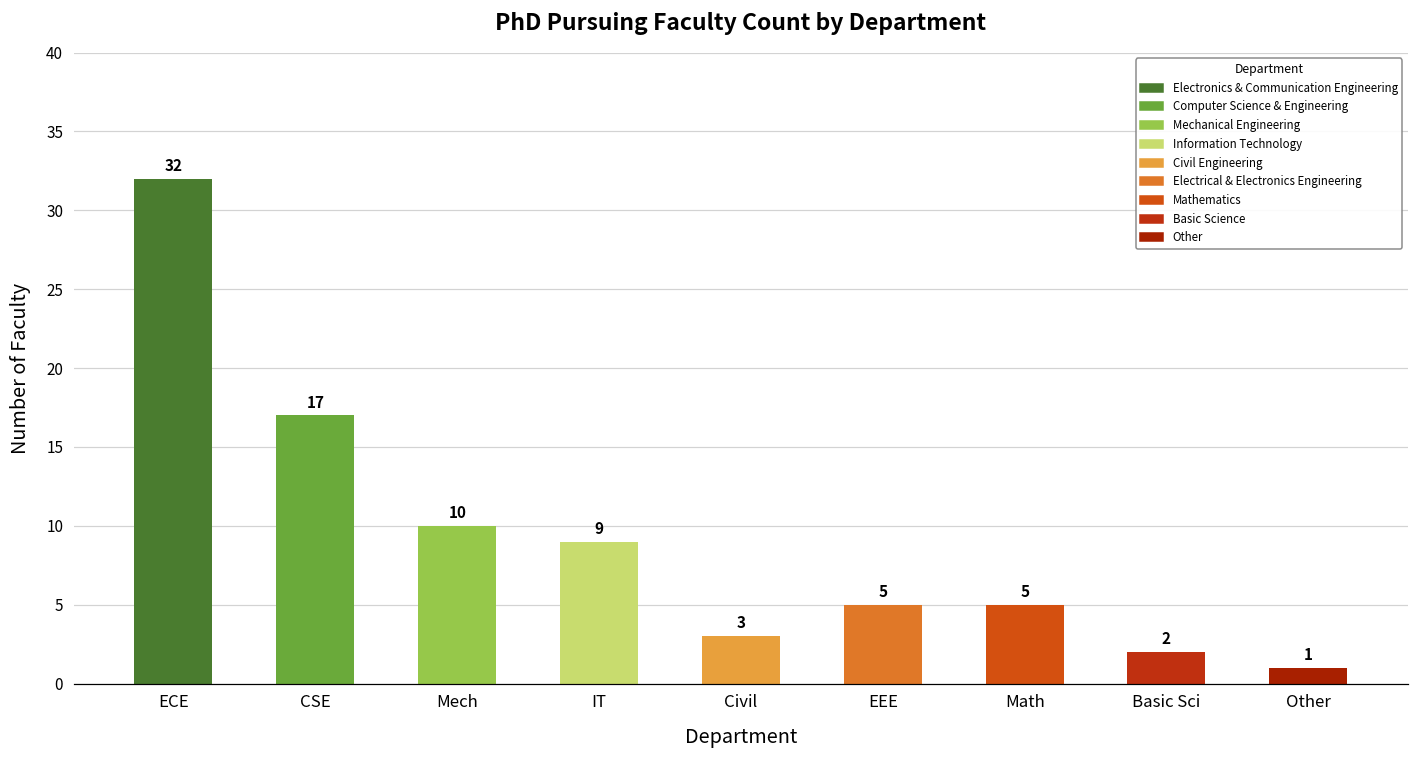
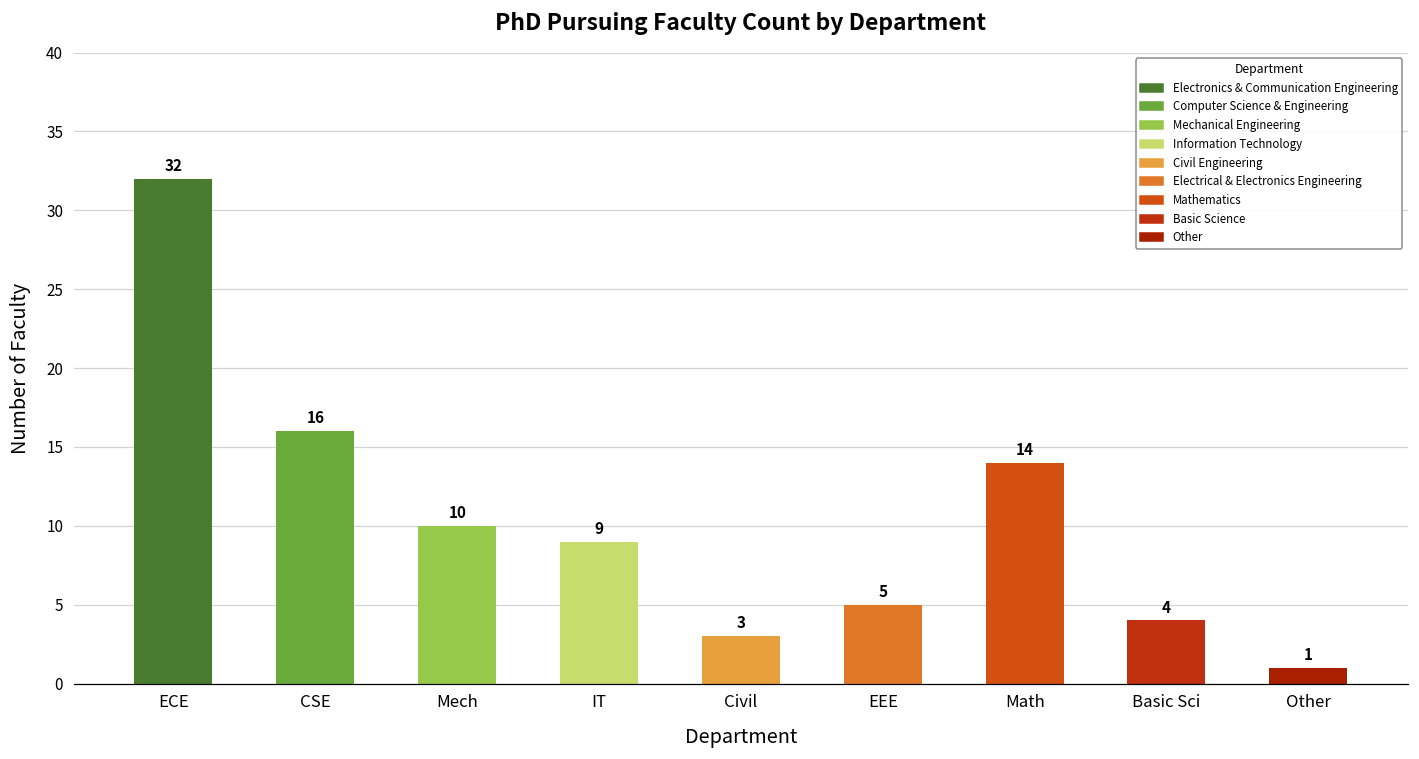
CSE: 17 -> 16
Math: 5 -> 14
Basic Sci: 2 -> 4
